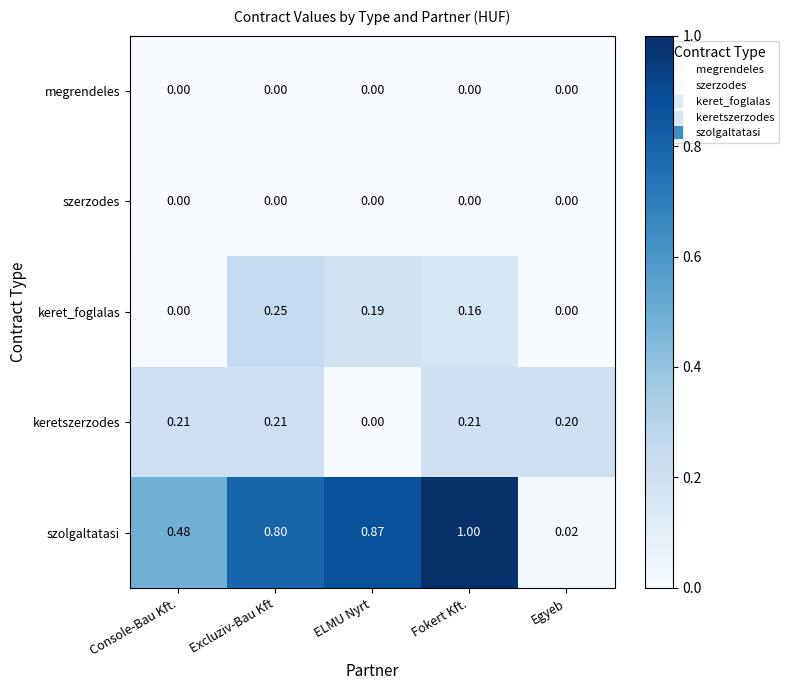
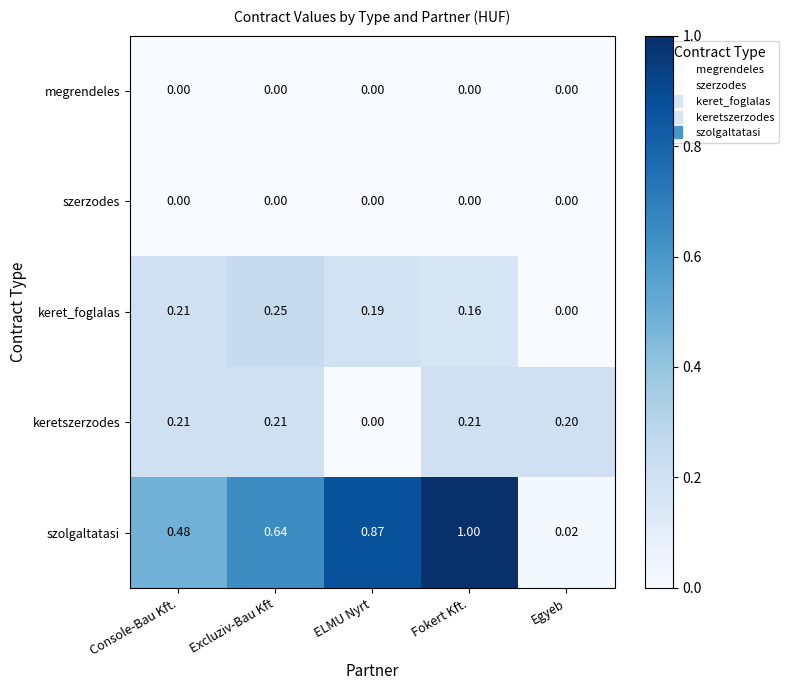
keret_foglalas, Console-Bau Kft.: 0.00 -> 0.21
szolgaltatasi, Excluziv-Bau Kft: 0.80 -> 0.64
